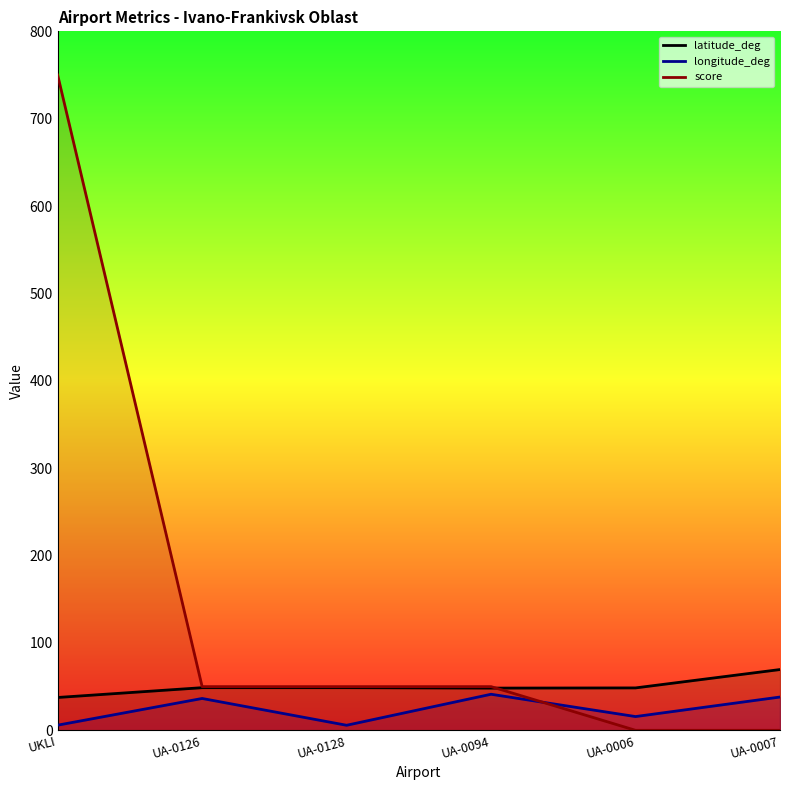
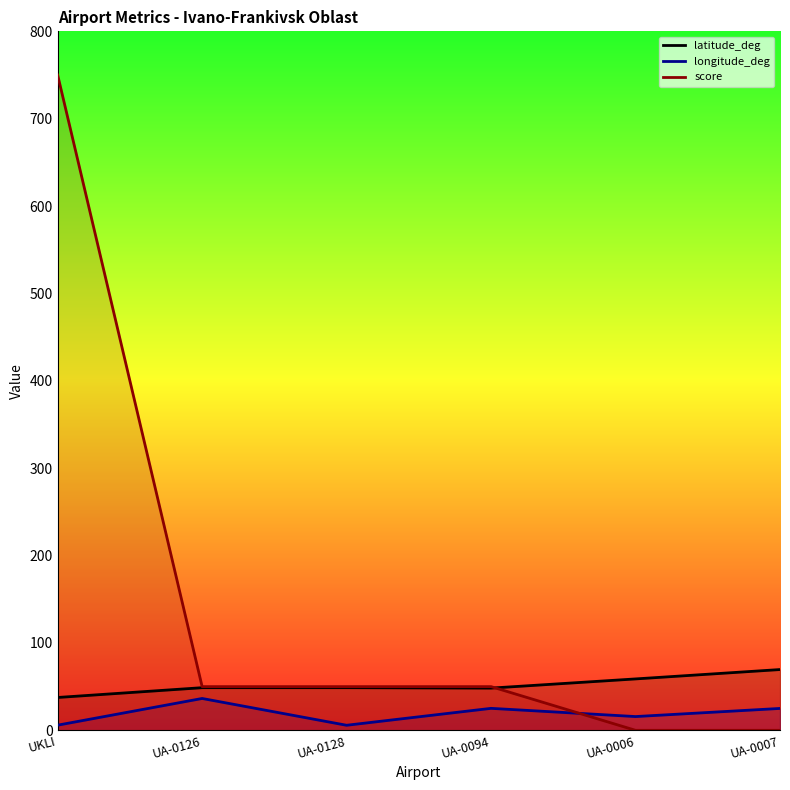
longitude_deg, UA-0094: 40 -> 30
latitude_deg, UA-0006: 50 -> 60
longitude_deg, UA-0007: 40 -> 30
